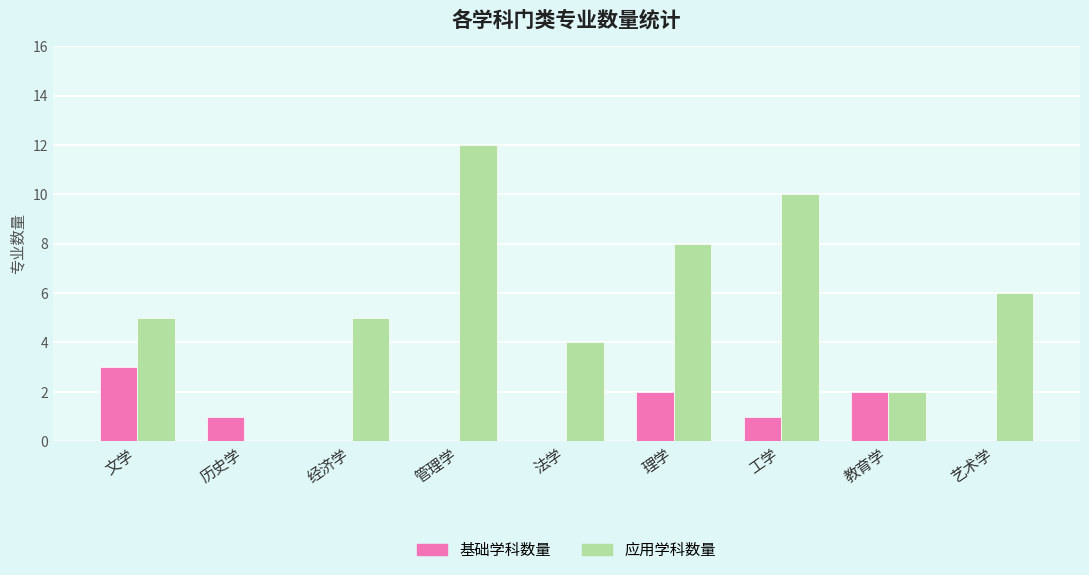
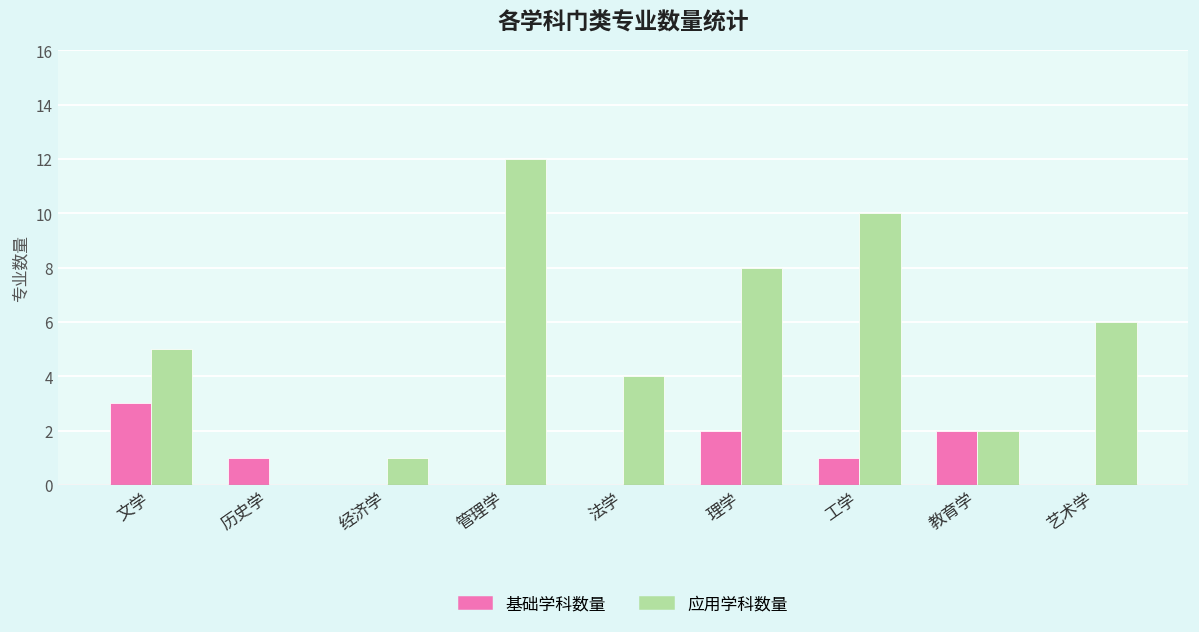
应用学科数量, 经济学: 5 -> 1
